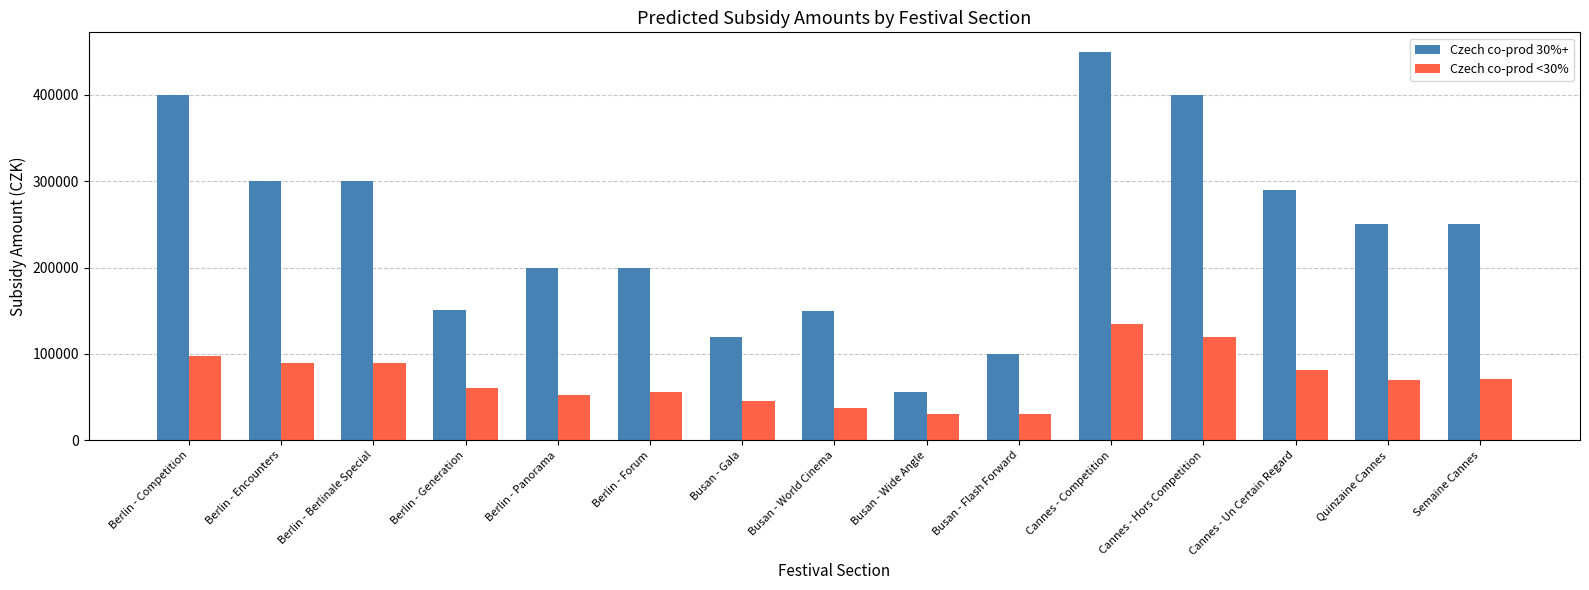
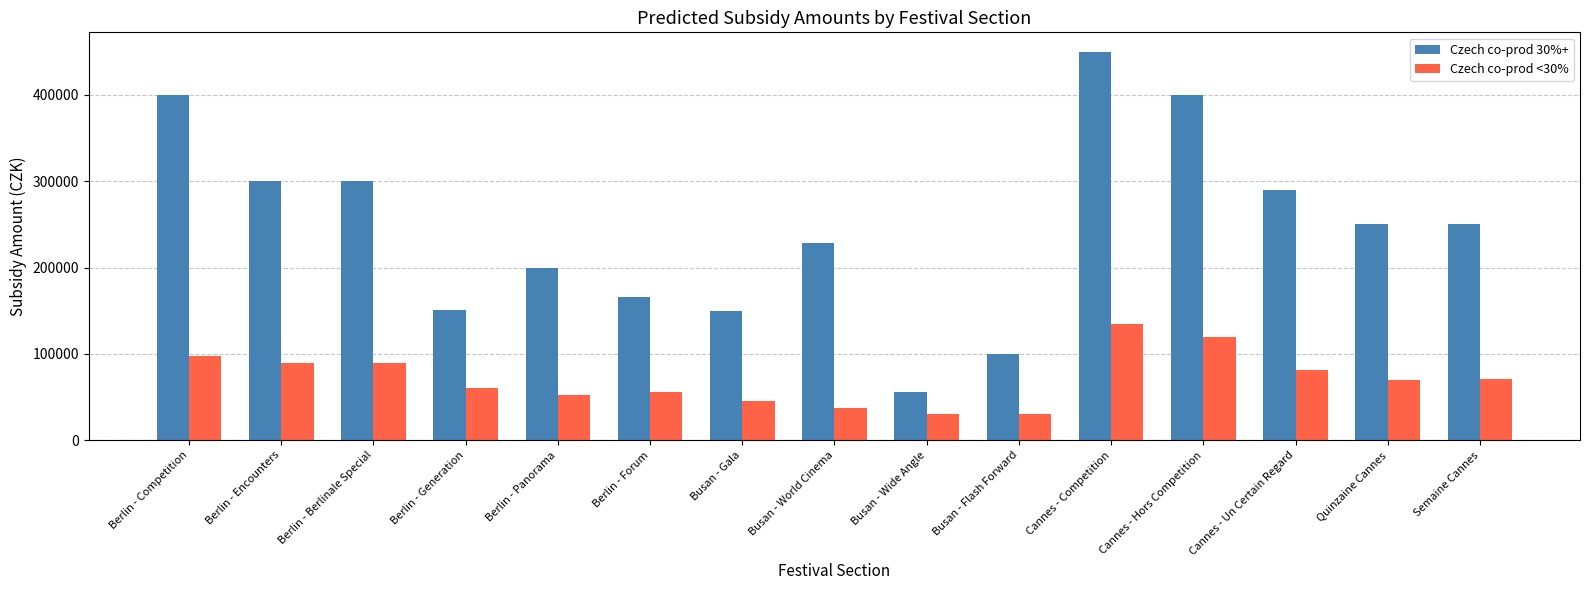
Czech co-prod 30%+, Berlin - Forum: 200000 -> 170000
Czech co-prod 30%+, Busan - Gala: 120000 -> 150000
Czech co-prod 30%+, Busan - World Cinema: 150000 -> 230000
